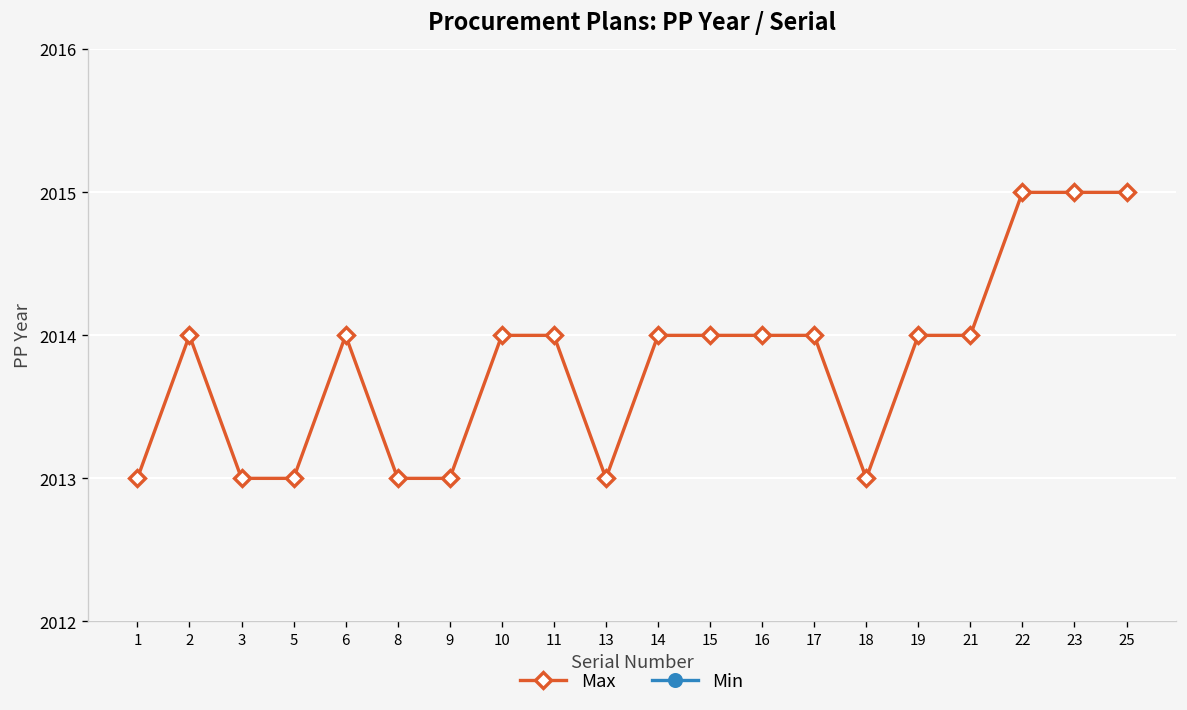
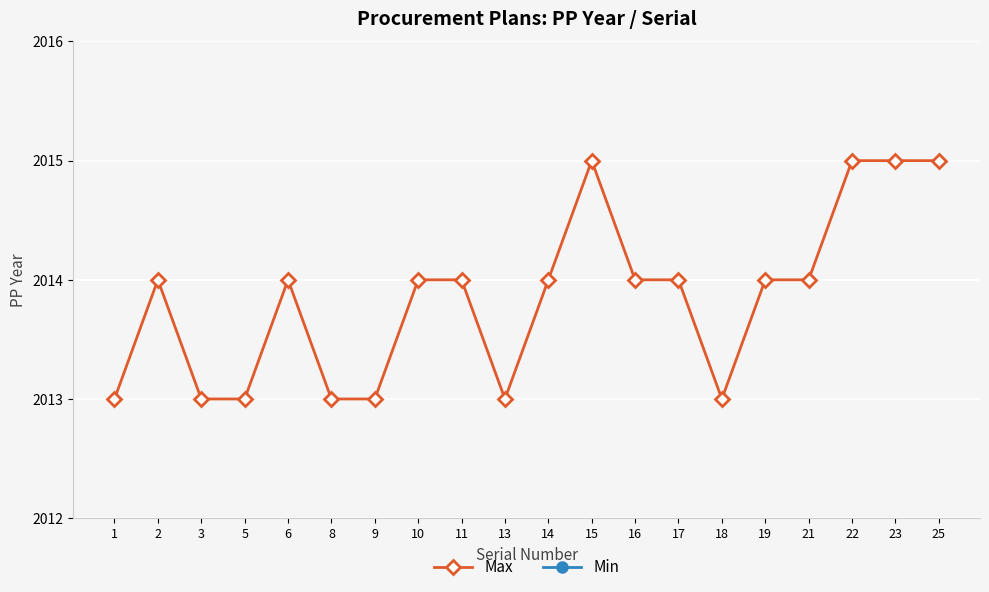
Max, 15: 2014 -> 2015
